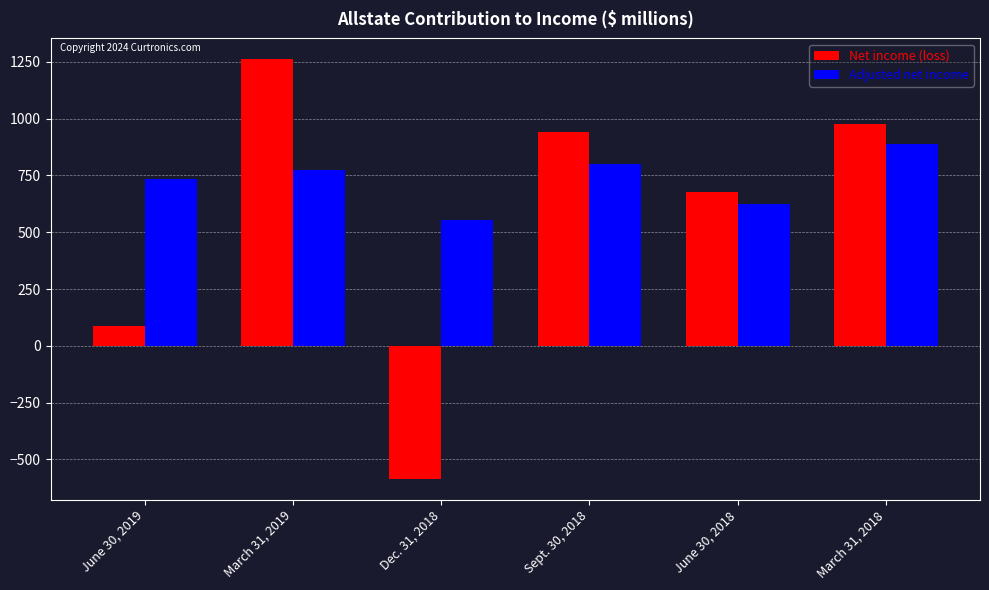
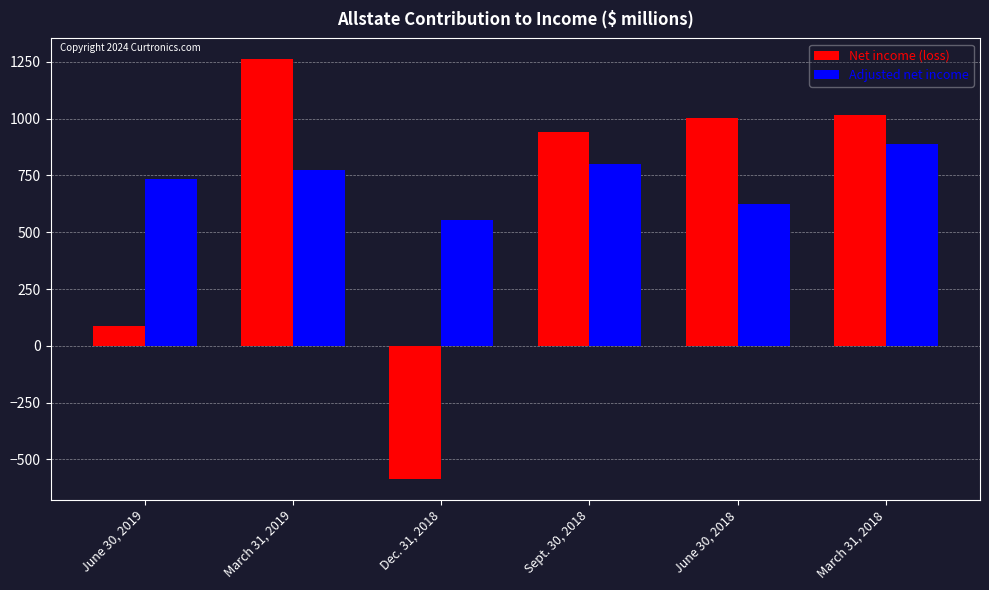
Net income (loss), June 30, 2018: 680 -> 1000
Net income (loss), March 31, 2018: 980 -> 1020
